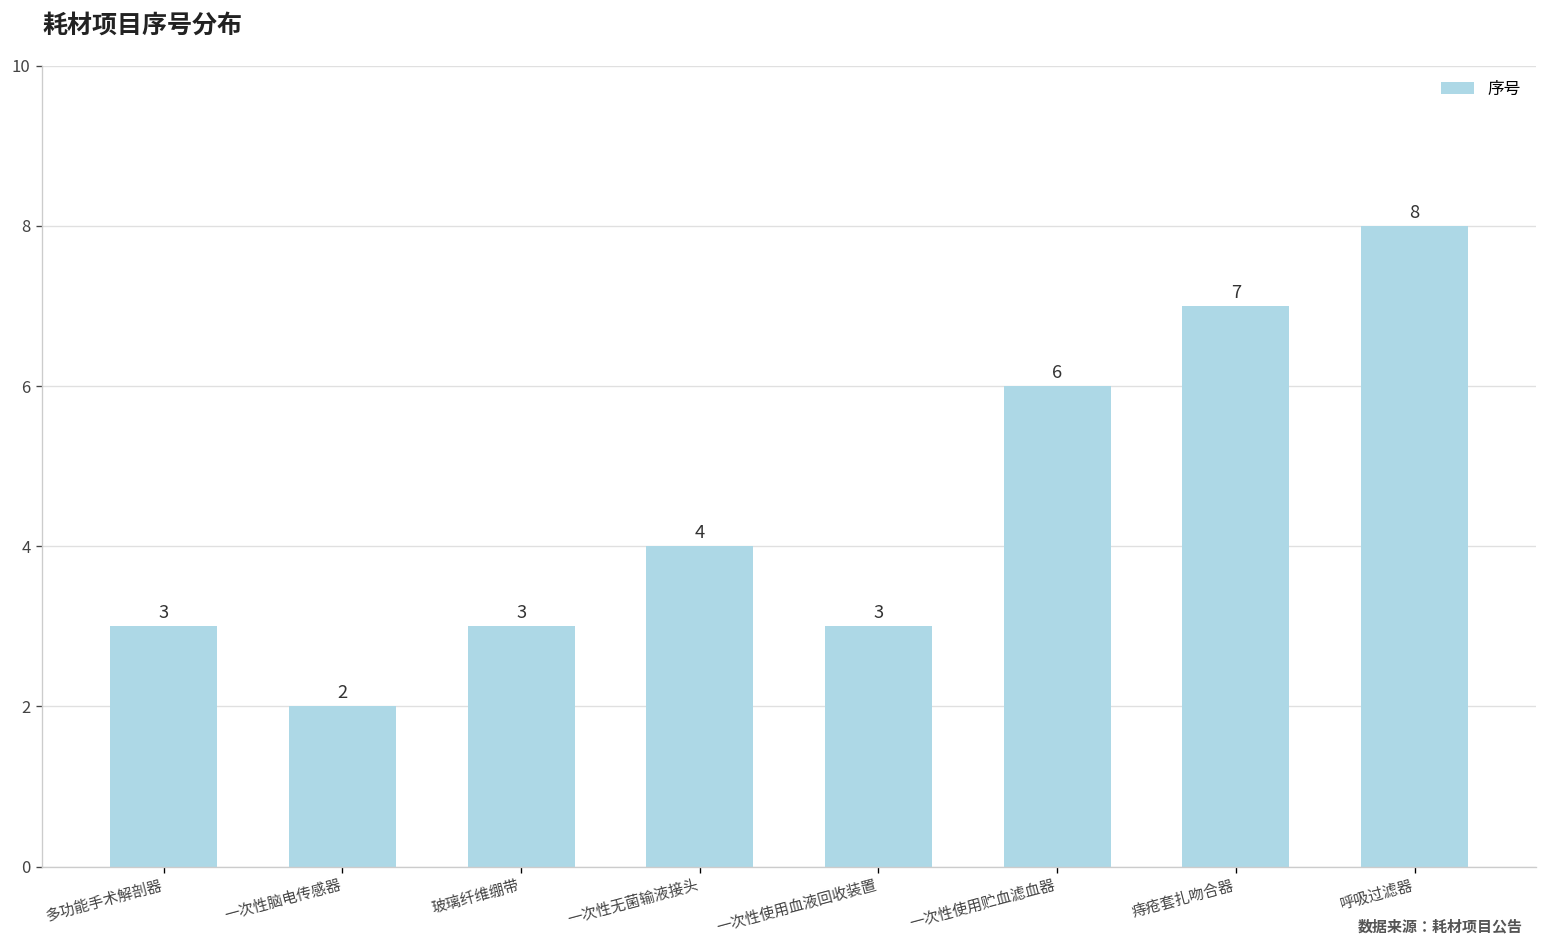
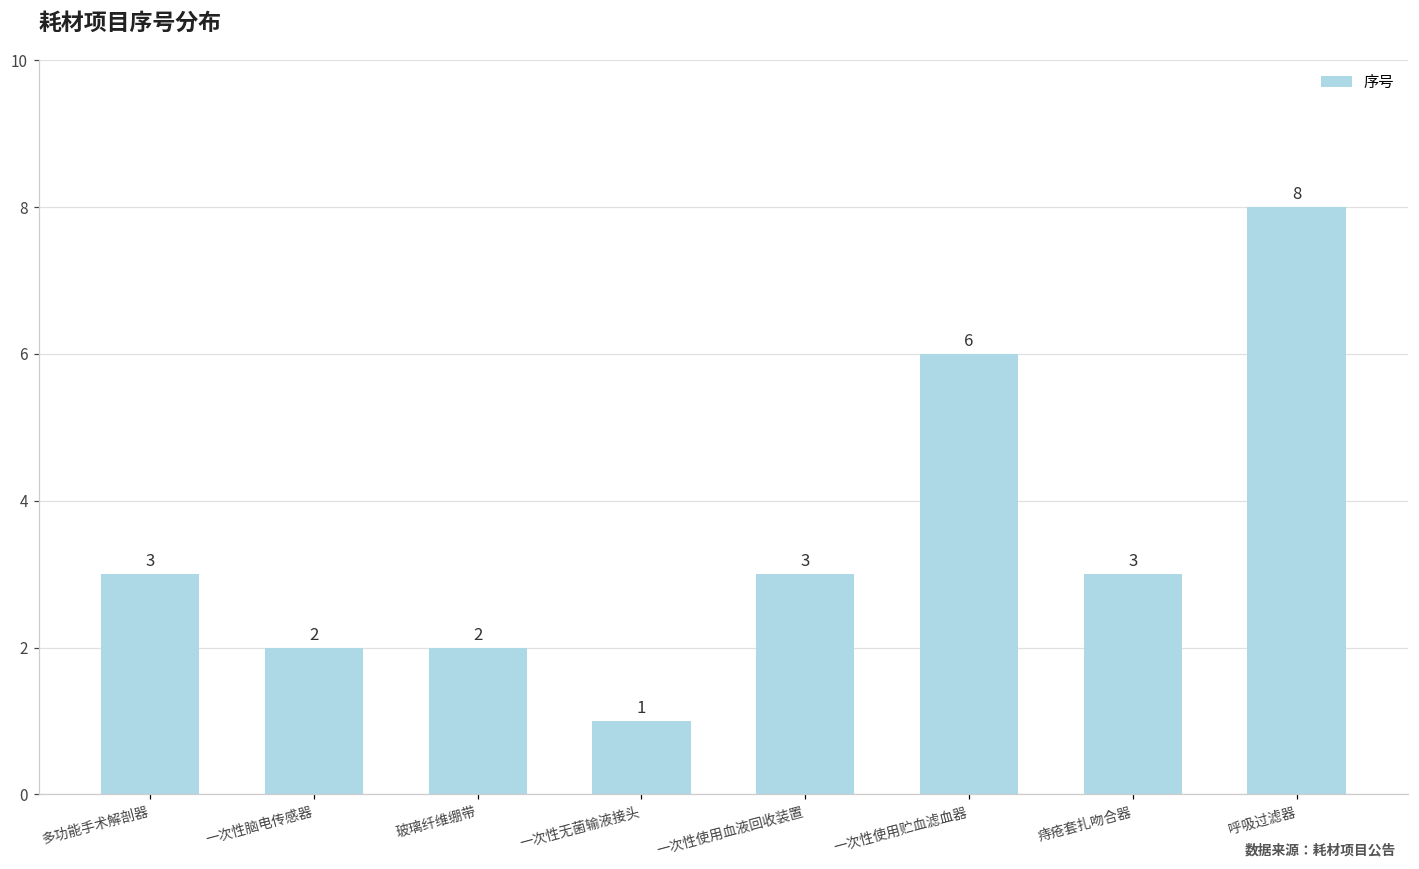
玻璃纤维绷带: 3 -> 2
一次性无菌输液接头: 4 -> 1
痔疮套扎吻合器: 7 -> 3
